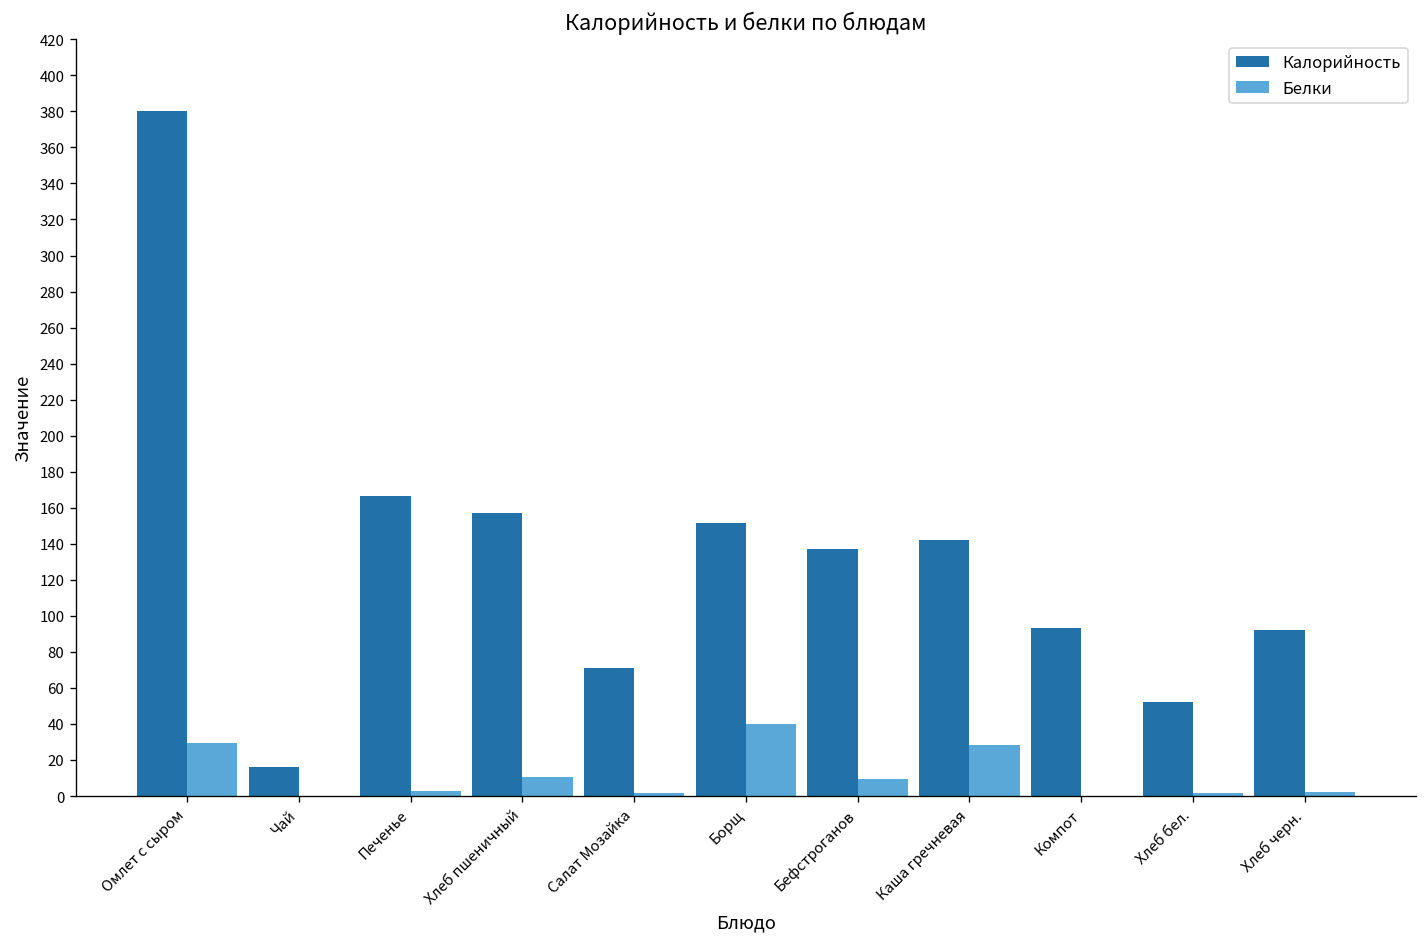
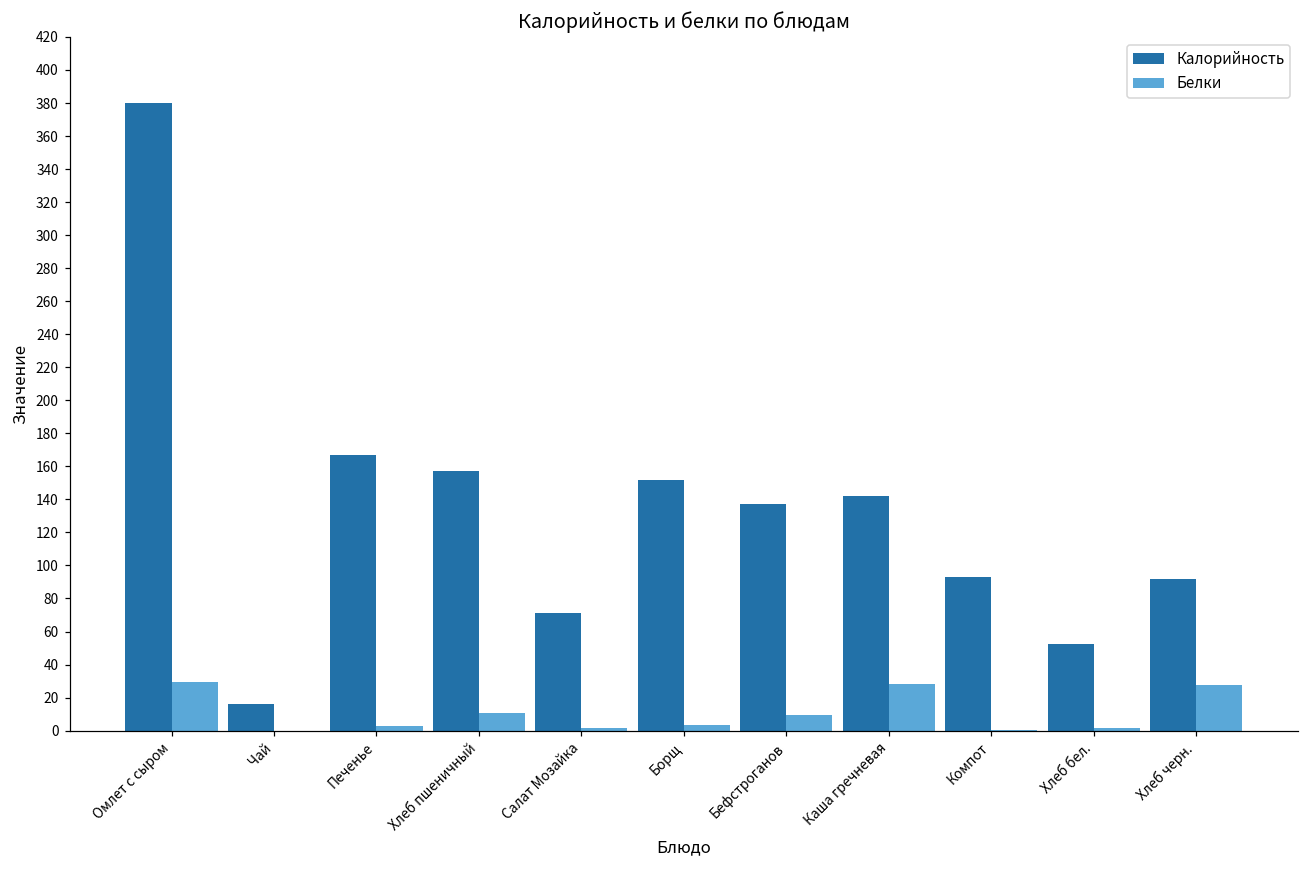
Белки, Борщ: 40 -> 3
Белки, Хлеб черн.: 2 -> 28
